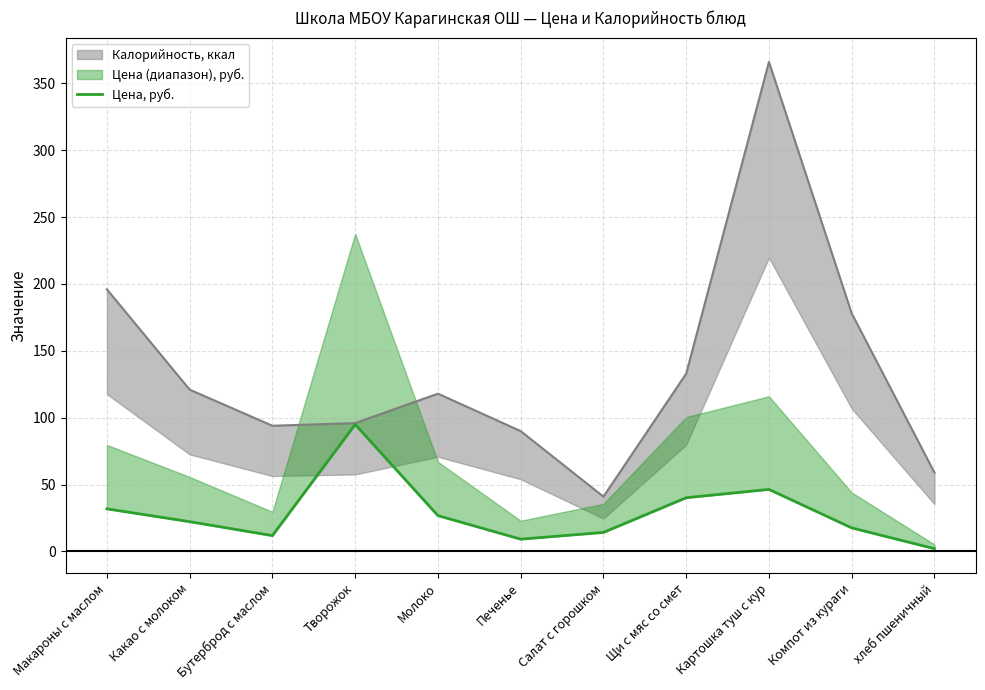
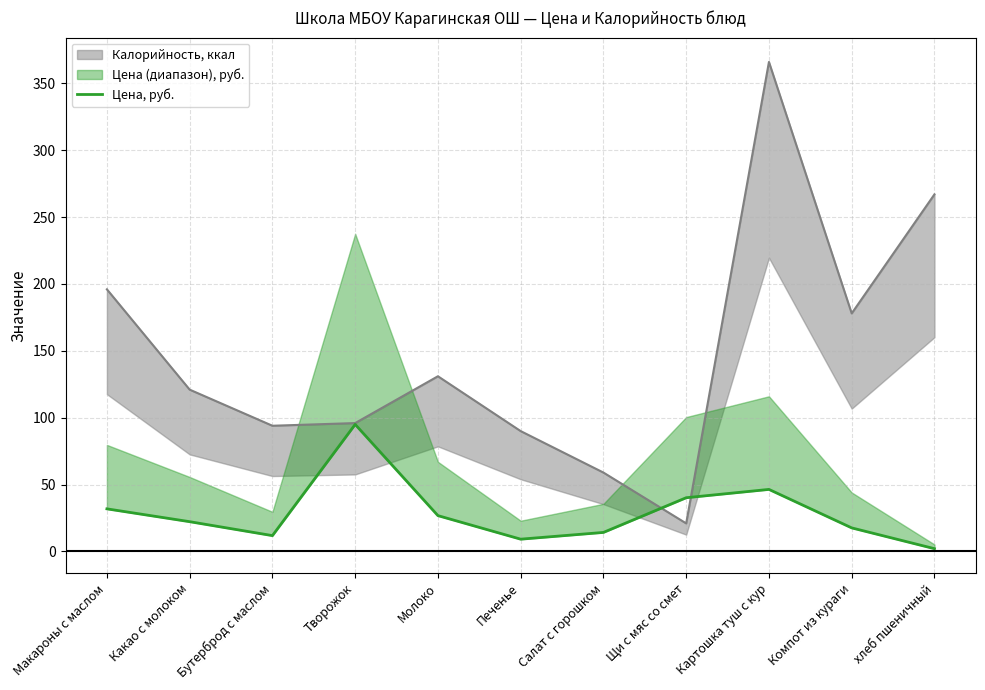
Калорийность, ккал, Молоко: 118 -> 131
Калорийность, ккал, Салат с горошком: 41 -> 59
Калорийность, ккал, Щи с мяс со смет: 133 -> 21
Калорийность, ккал, хлеб пшеничный: 59 -> 267
